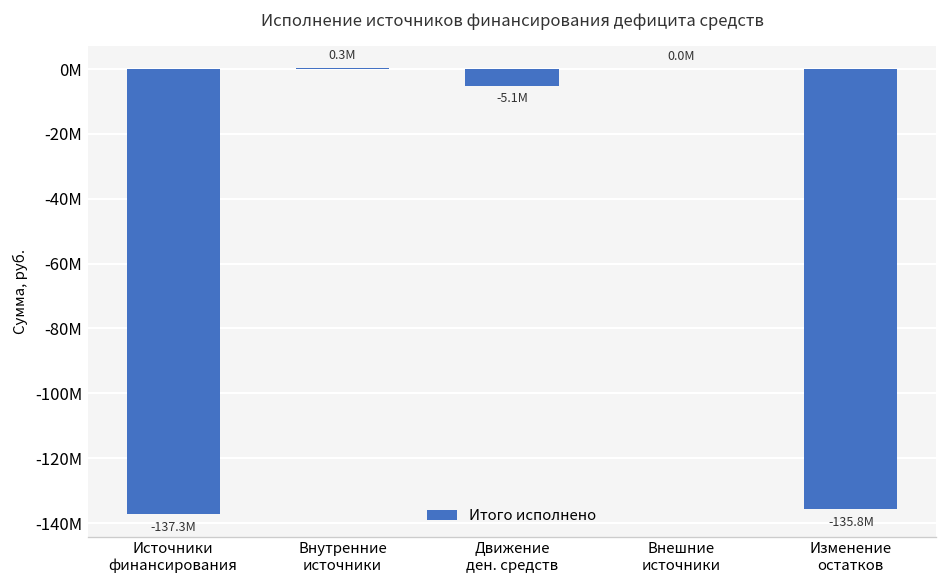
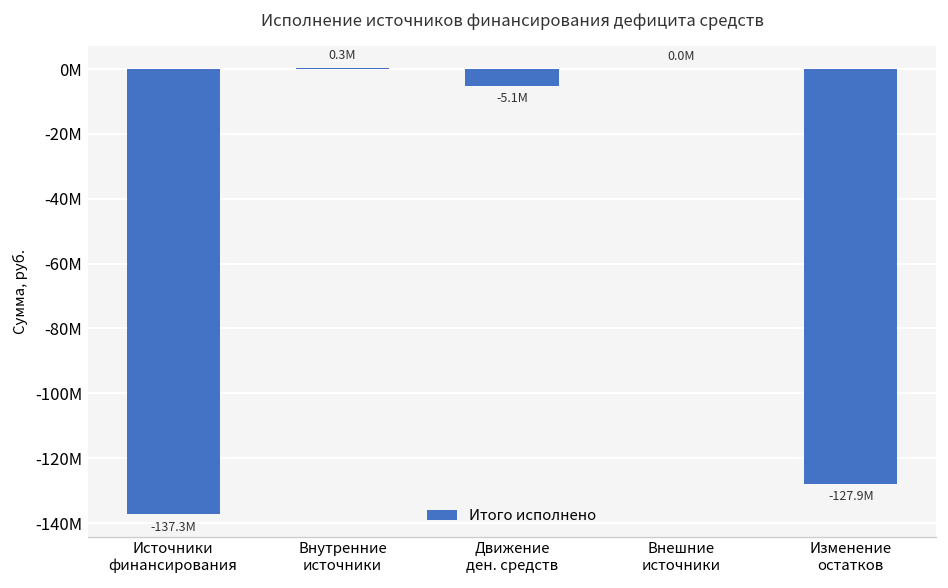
Изменение остатков: -135.8M -> -127.9M
